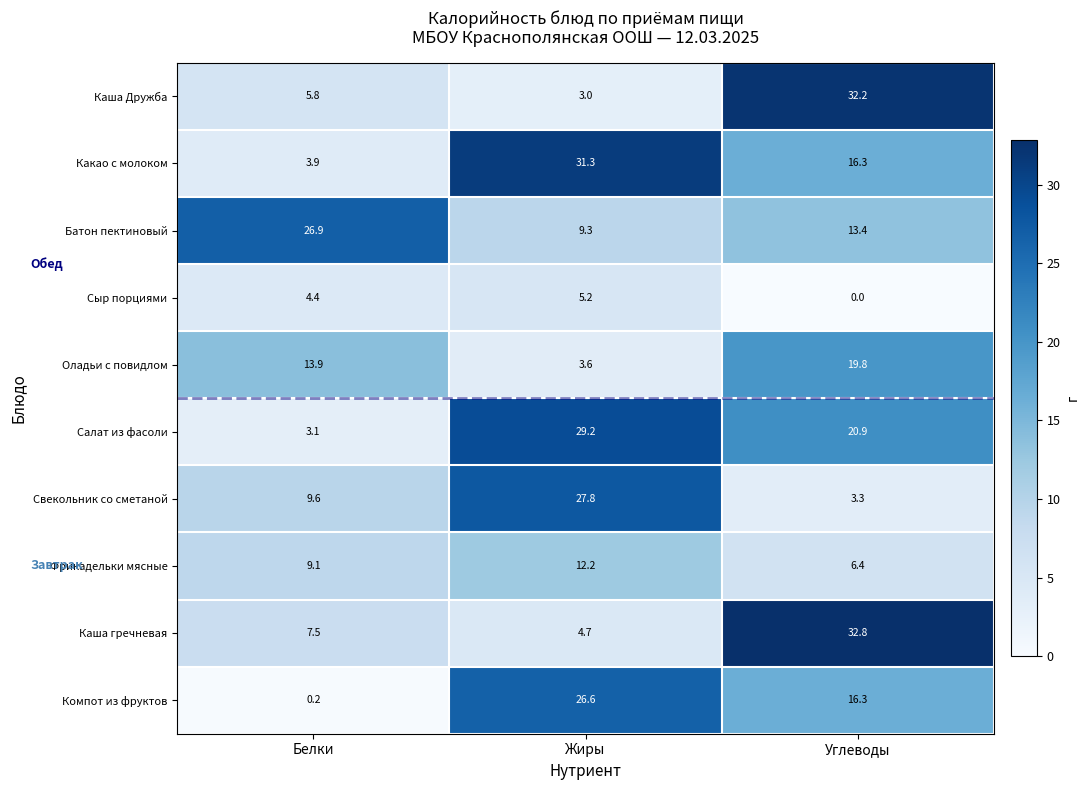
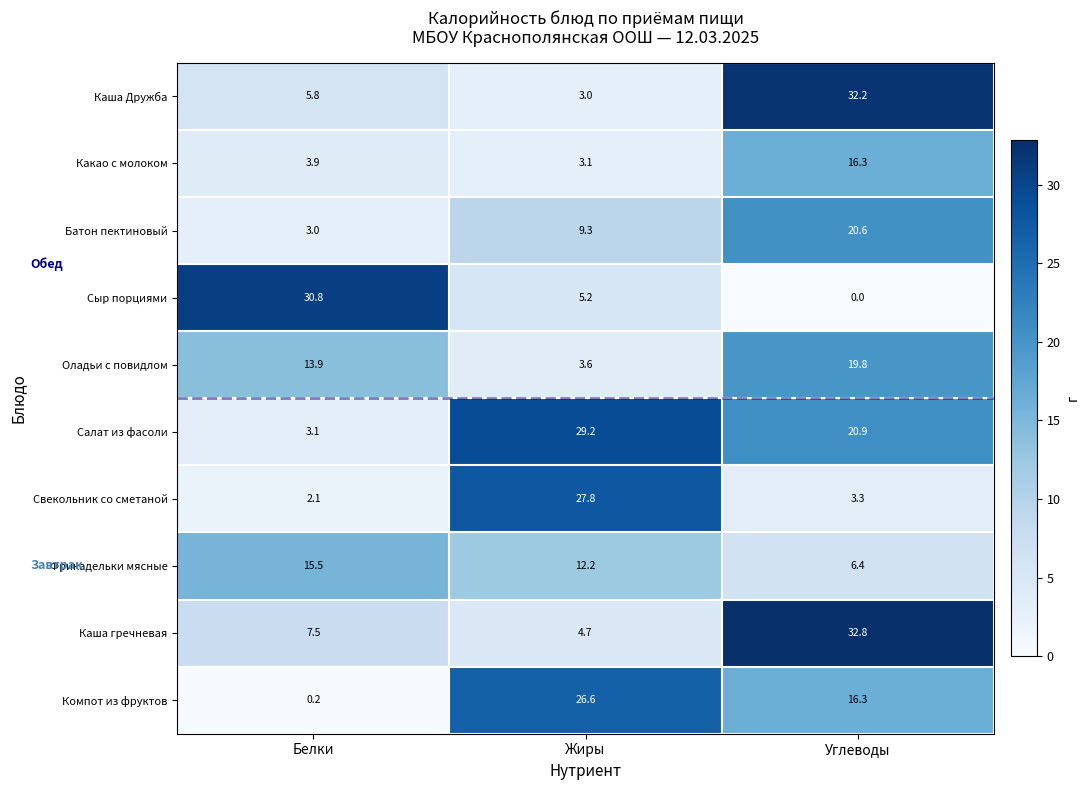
Какао с молоком, Жиры: 31.3 -> 3.1
Батон пектиновый, Белки: 26.9 -> 3.0
Батон пектиновый, Углеводы: 13.4 -> 20.6
Сыр порциями, Белки: 4.4 -> 30.8
Свекольник со сметаной, Белки: 9.6 -> 2.1
Фрикадельки мясные, Белки: 9.1 -> 15.5
